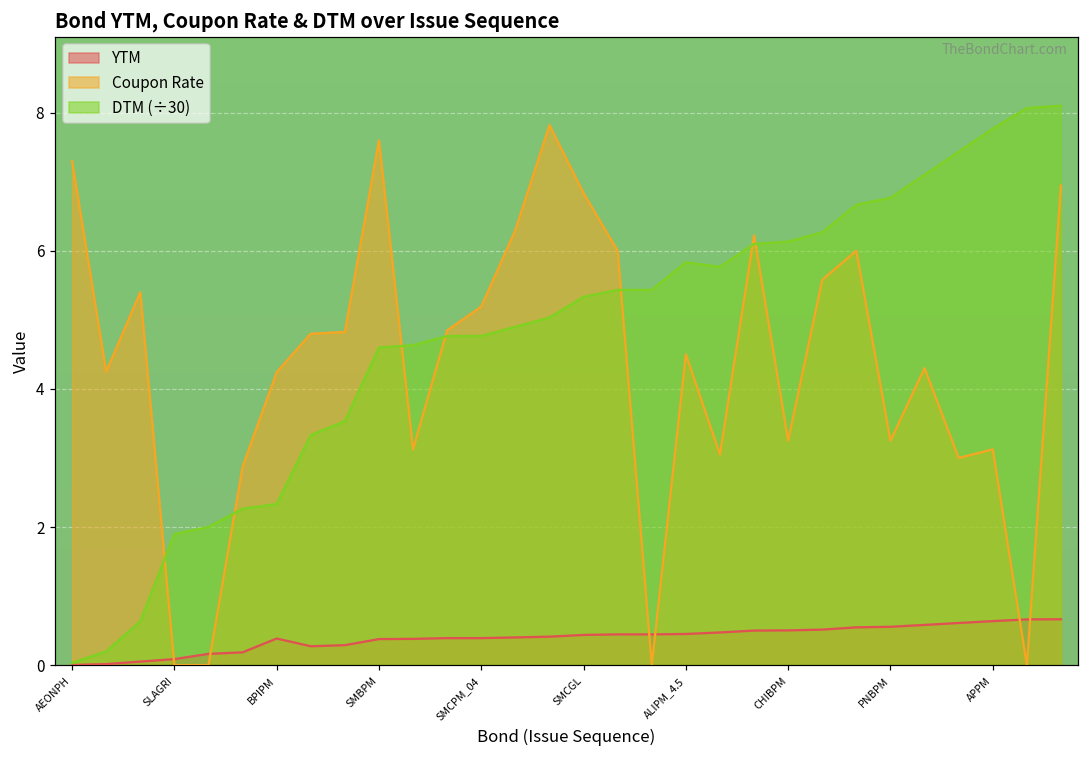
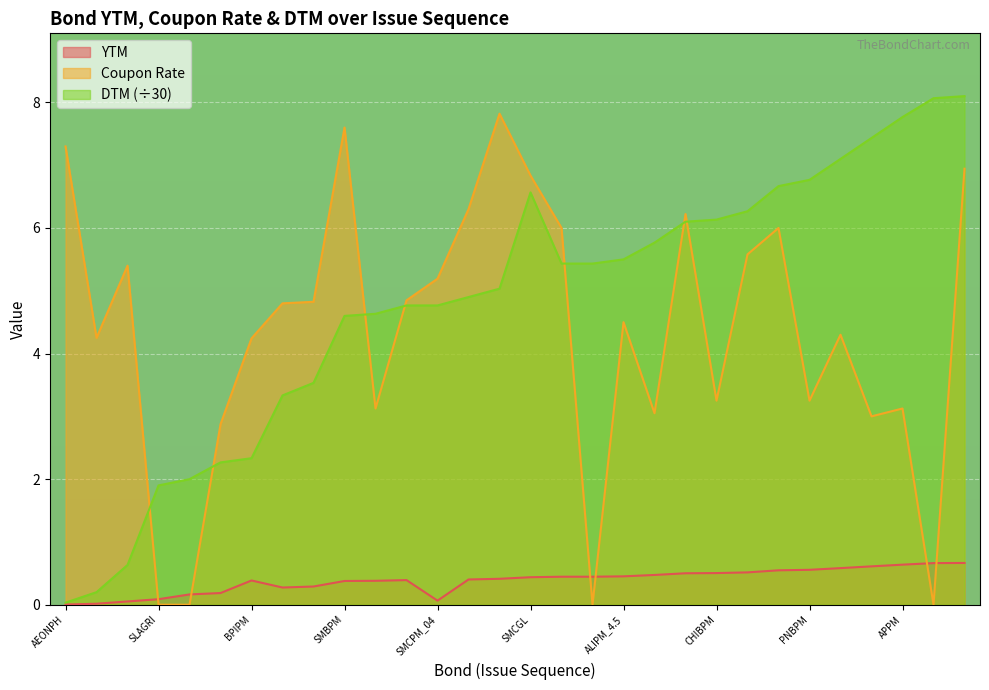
YTM, SMCPM_04: 0.4 -> 0.1
DTM (÷30), SMCGL: 5.3 -> 6.6
DTM (÷30), ALIPM_4.5: 5.8 -> 5.5
